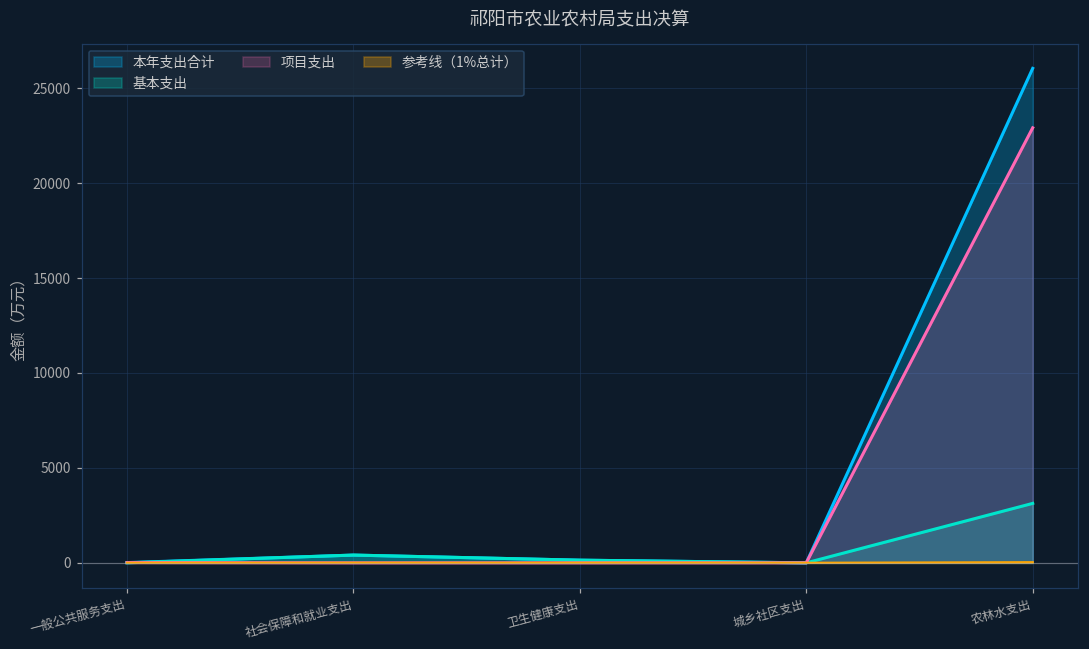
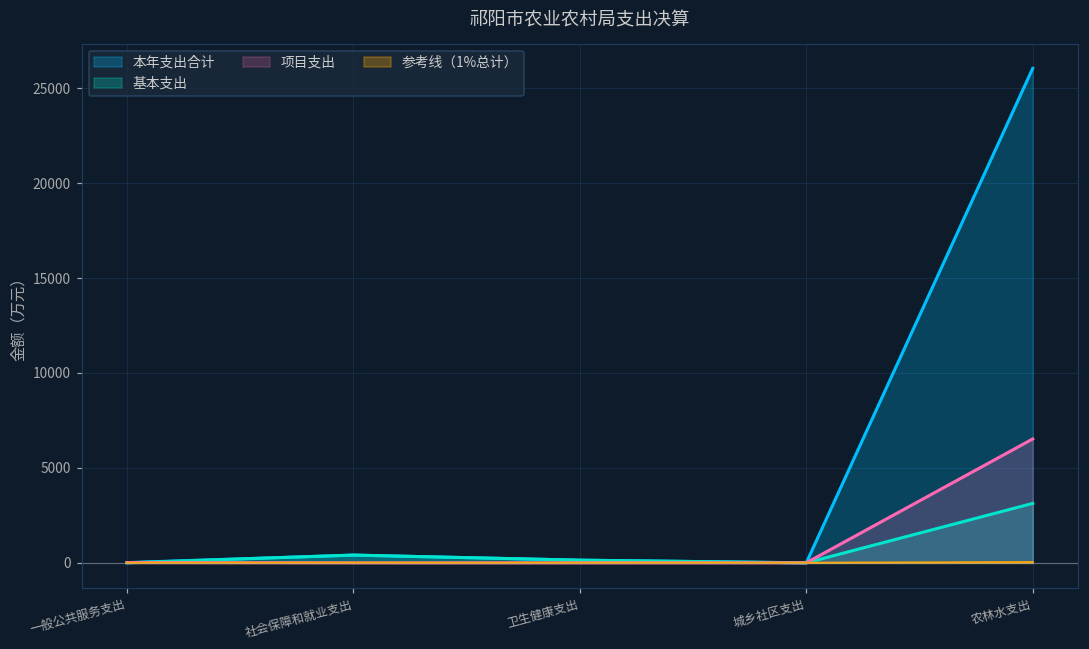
项目支出, 农林水支出: 22900 -> 6500
